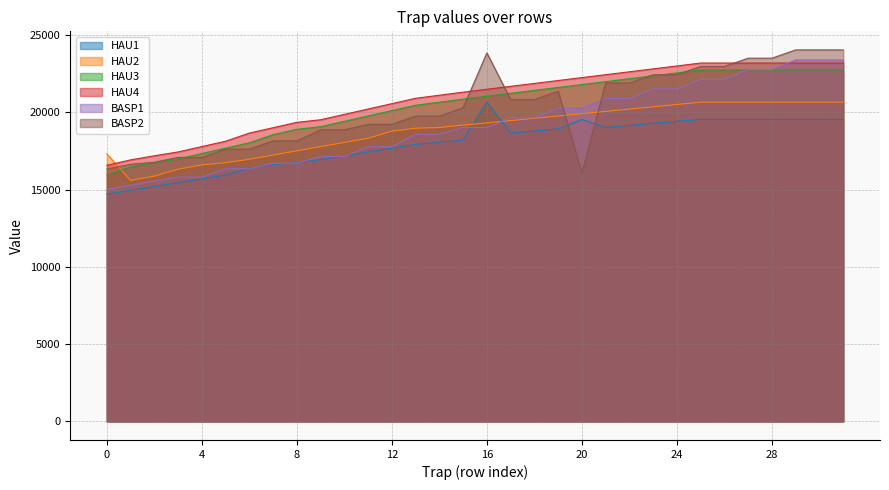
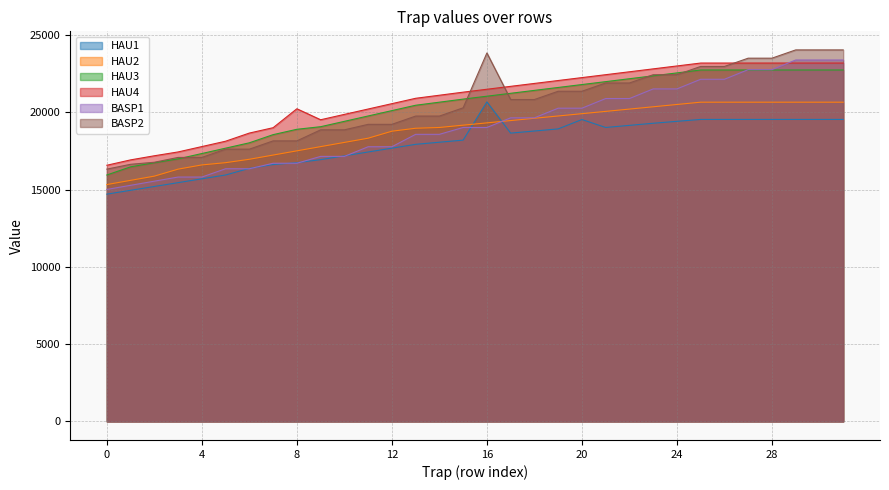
HAU2, 0: 17300 -> 15300
HAU4, 8: 19300 -> 20200
BASP2, 20: 16100 -> 21400
